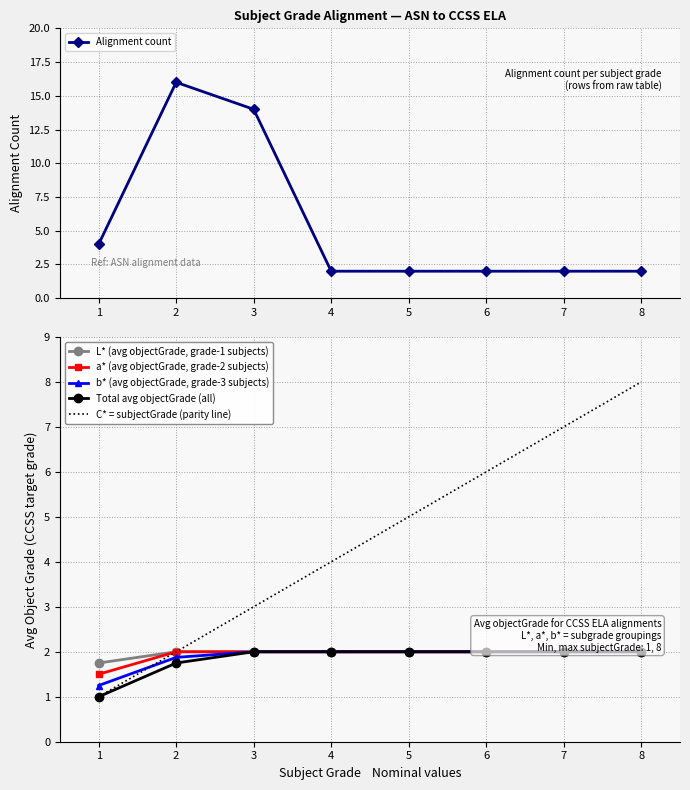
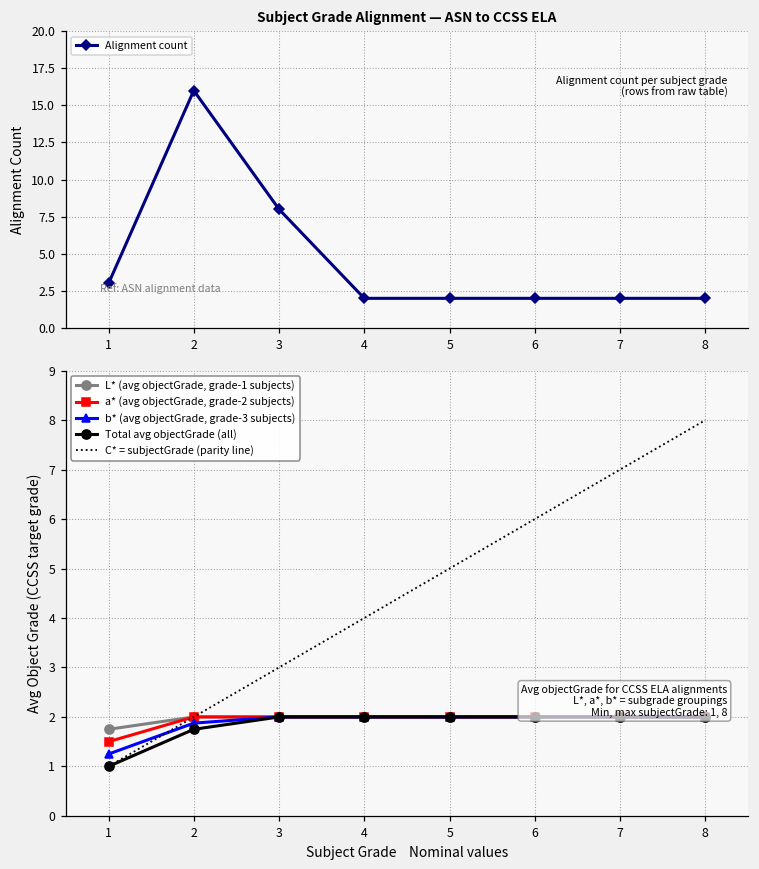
Subject Grade Alignment — ASN to CCSS ELA, 1: 4 -> 3
Subject Grade Alignment — ASN to CCSS ELA, 3: 14 -> 8
